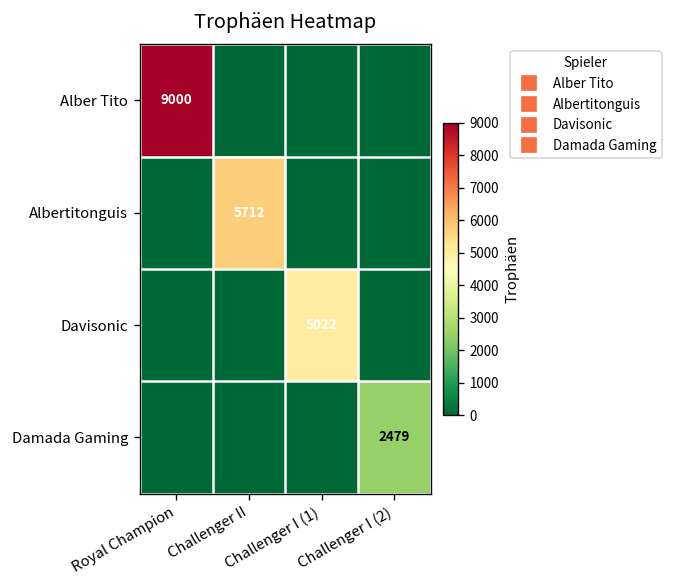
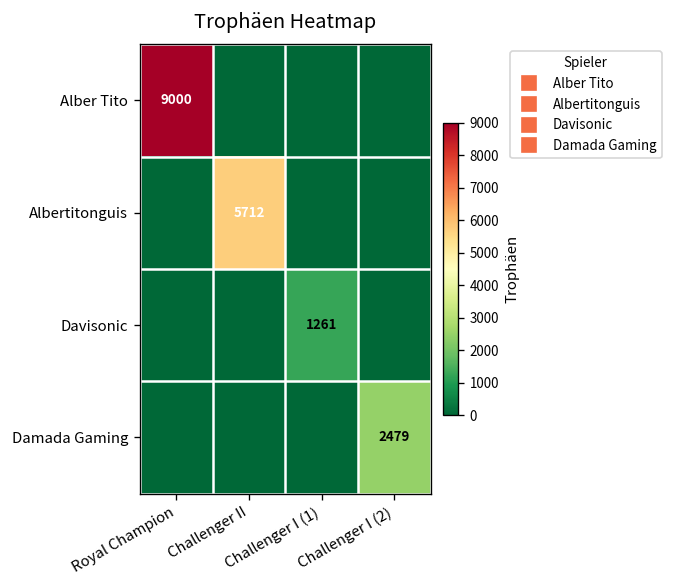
Davisonic, Challenger I (1): 5022 -> 1261
